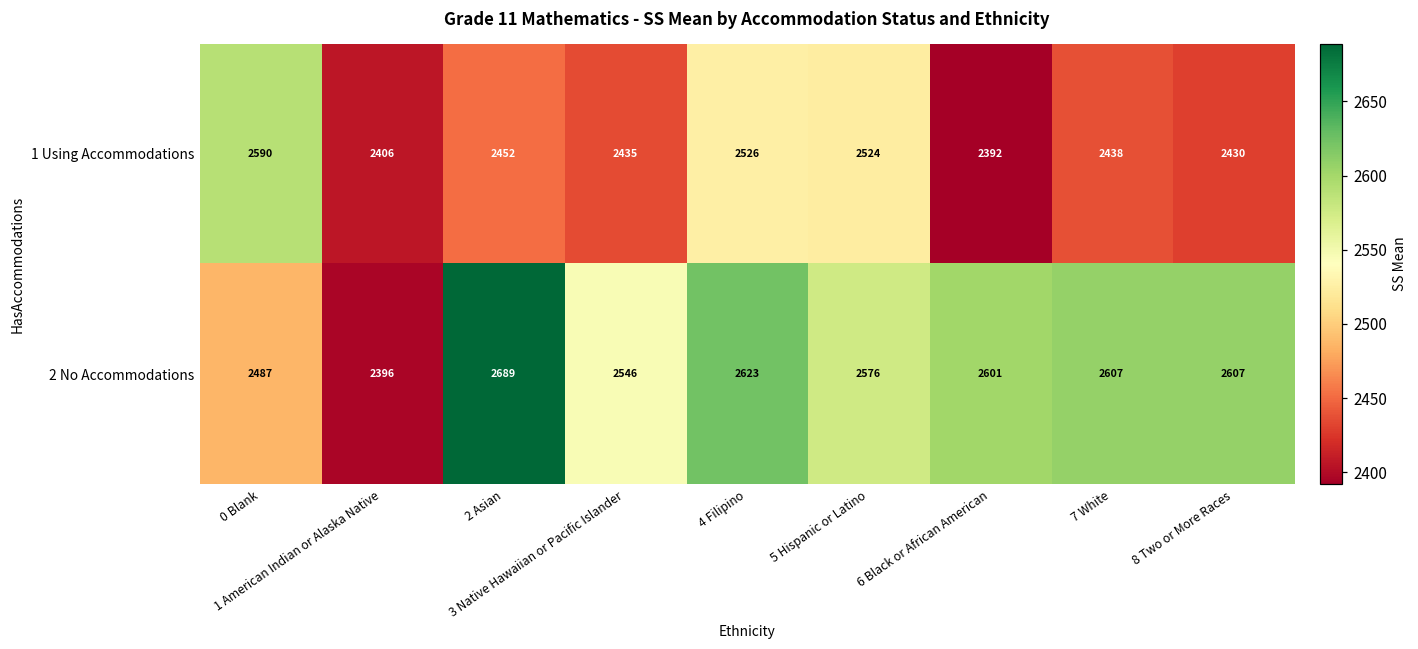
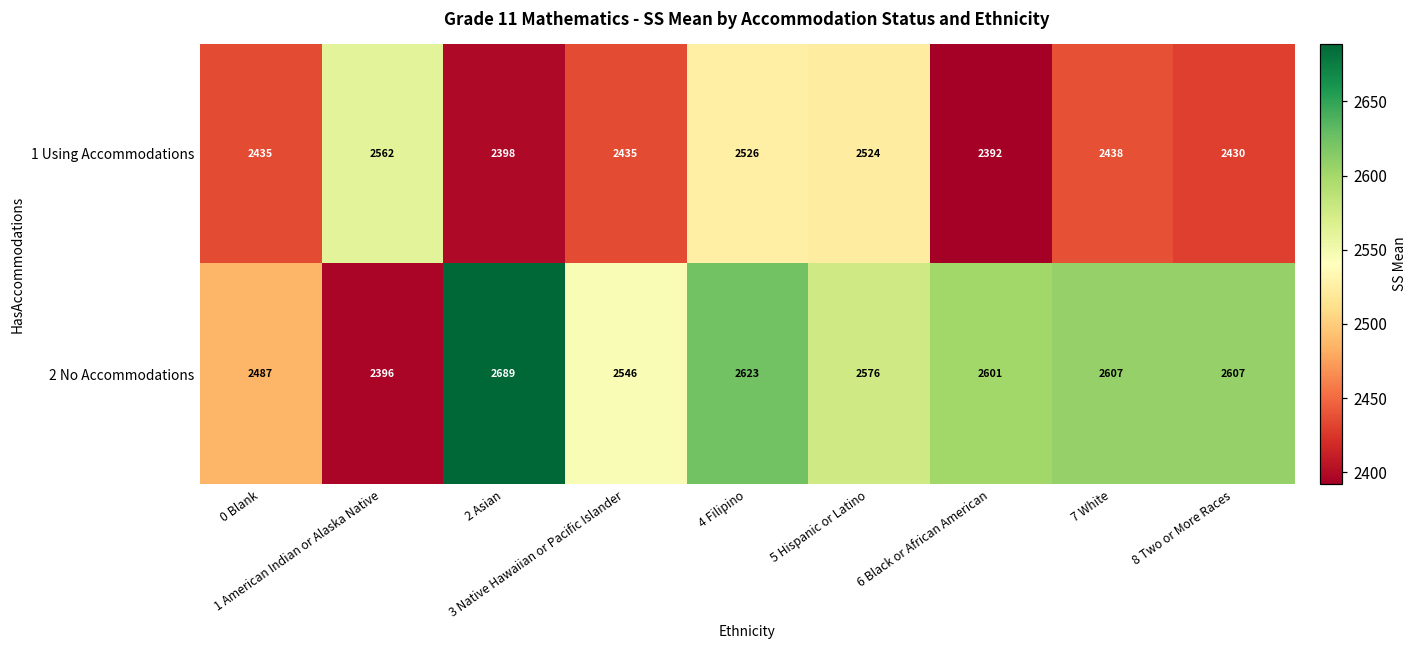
1 Using Accommodations, 0 Blank: 2590 -> 2435
1 Using Accommodations, 1 American Indian or Alaska Native: 2406 -> 2562
1 Using Accommodations, 2 Asian: 2452 -> 2398
